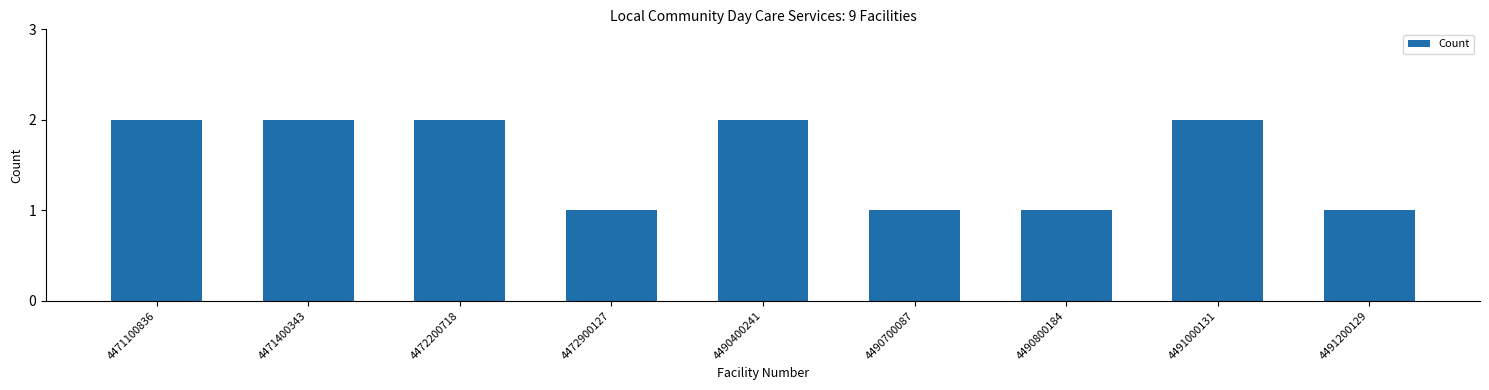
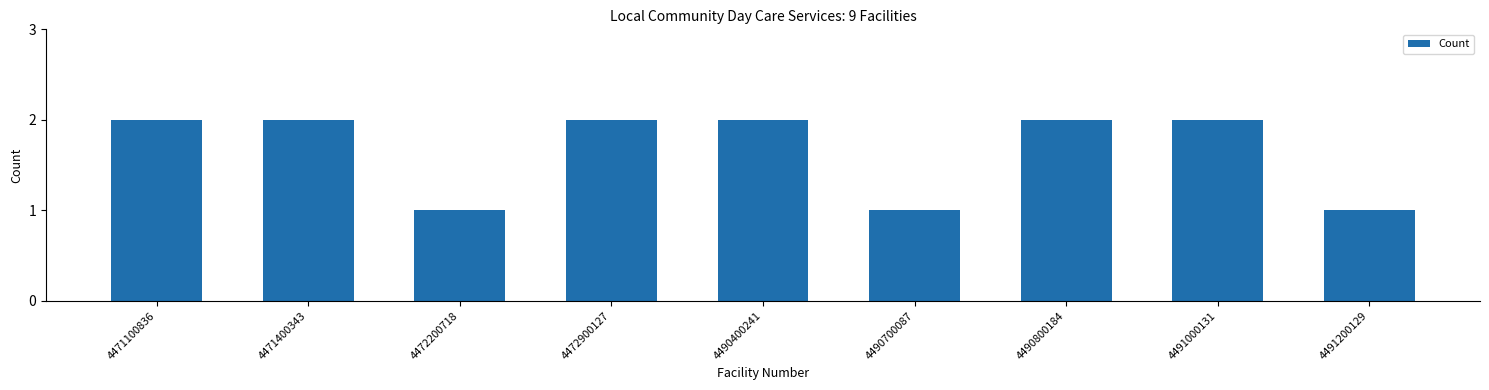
4472200718: 2 -> 1
4472900127: 1 -> 2
4490800184: 1 -> 2
